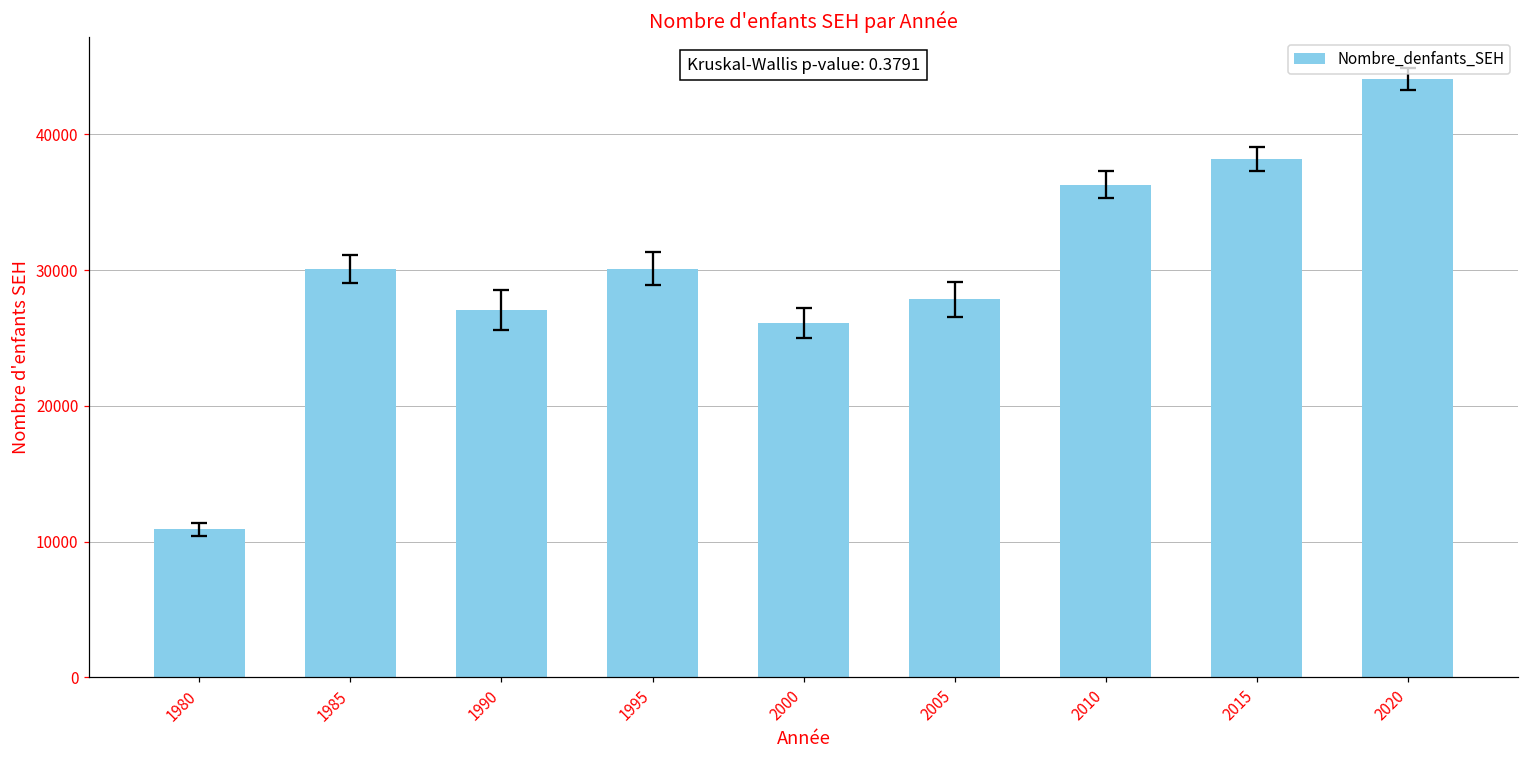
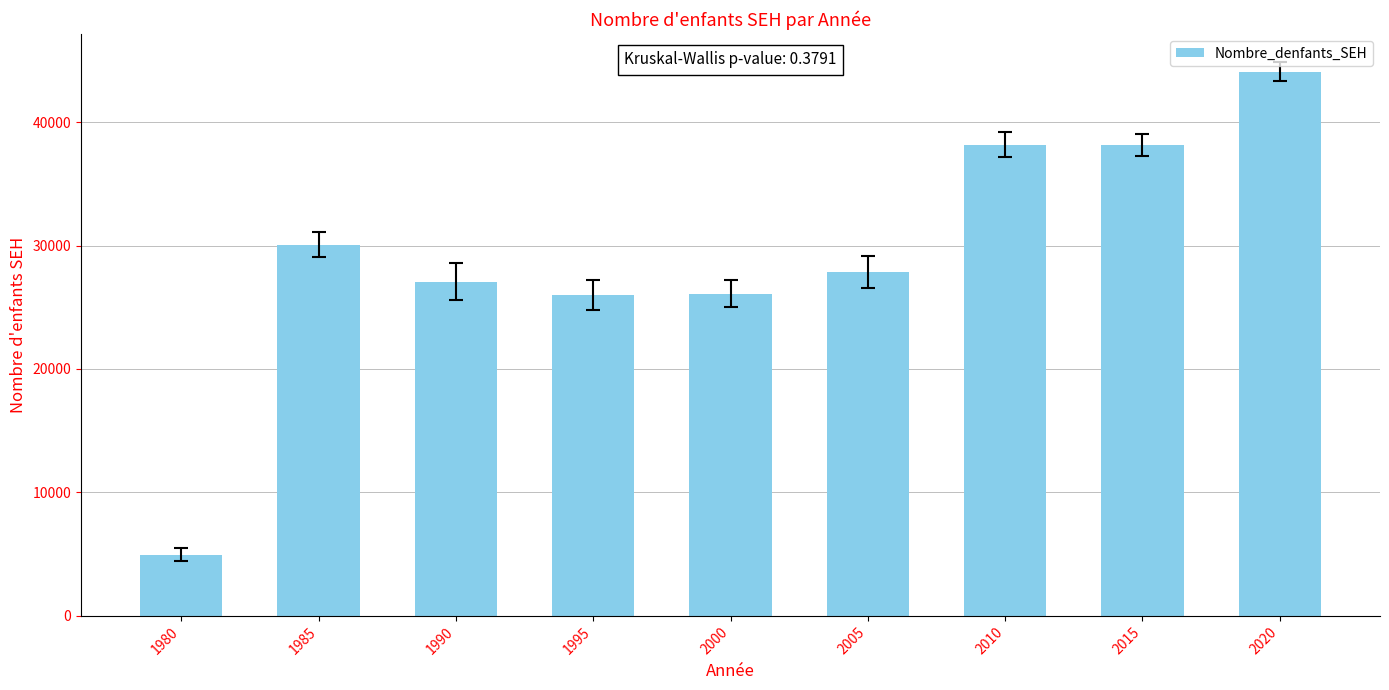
Nombre_denfants_SEH, 1980: 10900 -> 5000
Nombre_denfants_SEH, 1995: 30100 -> 26000
Nombre_denfants_SEH, 2010: 36300 -> 38200
